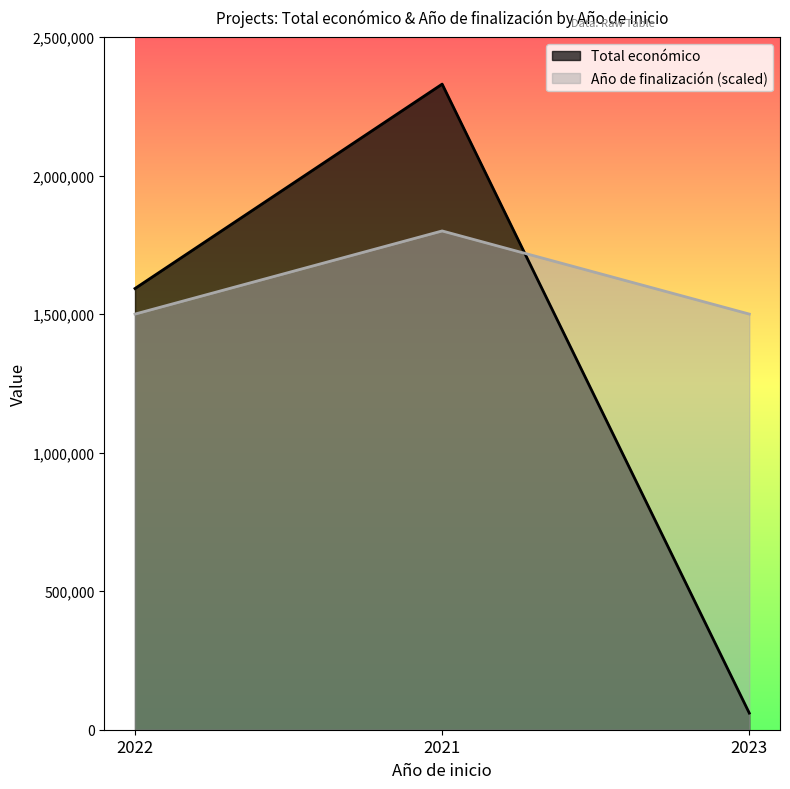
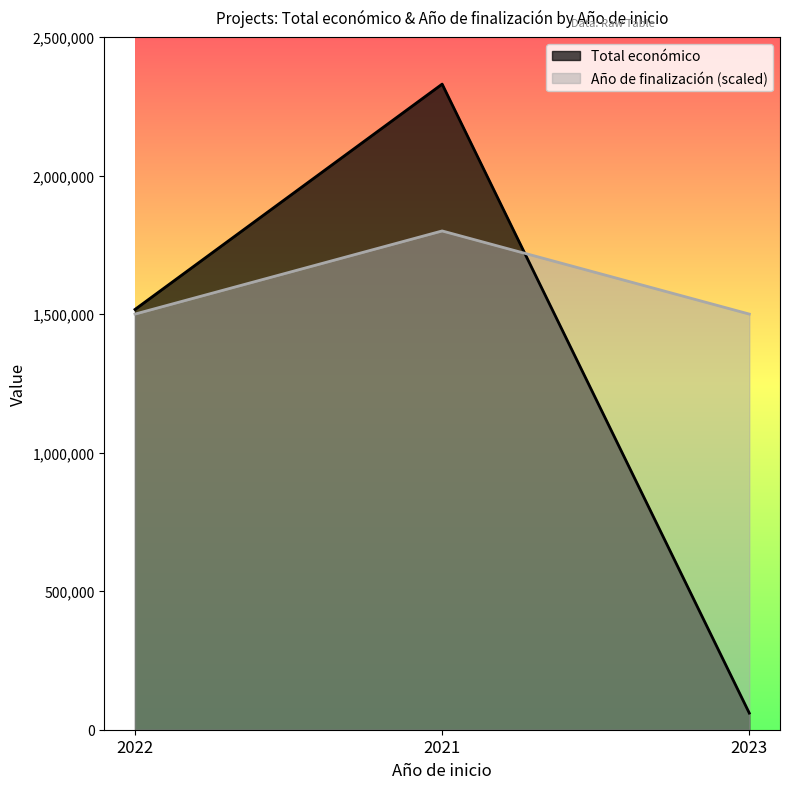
Total económico, 2022: 1,590,000 -> 1,520,000
